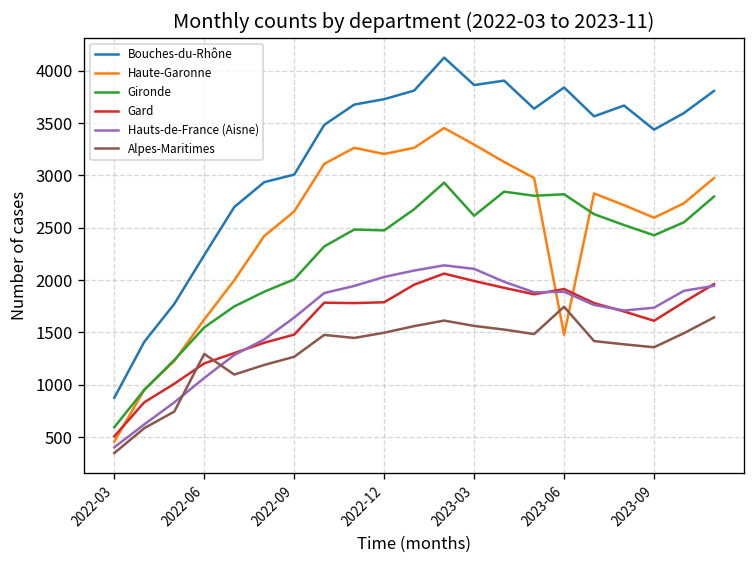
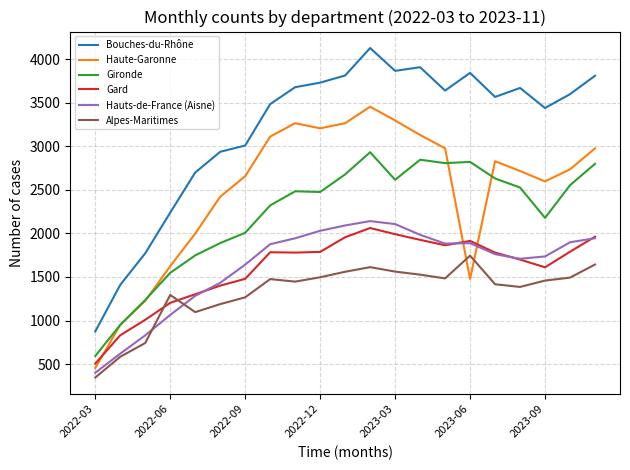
Gironde, 2023-09: 2400 -> 2200
Alpes-Maritimes, 2023-09: 1400 -> 1500
